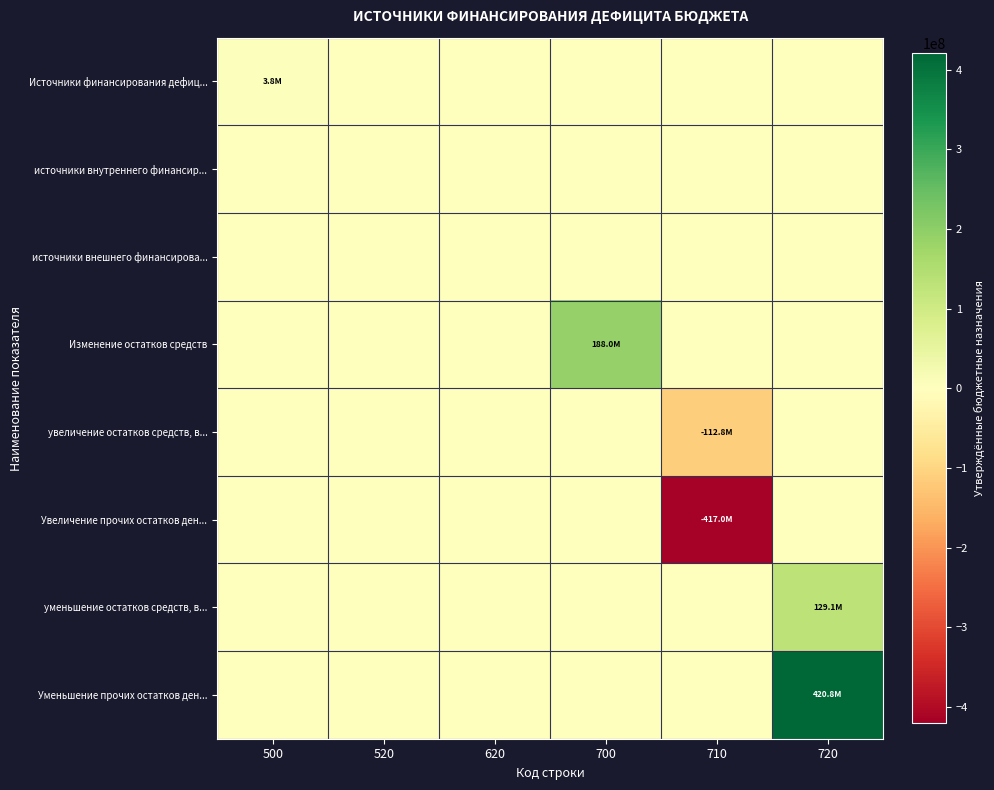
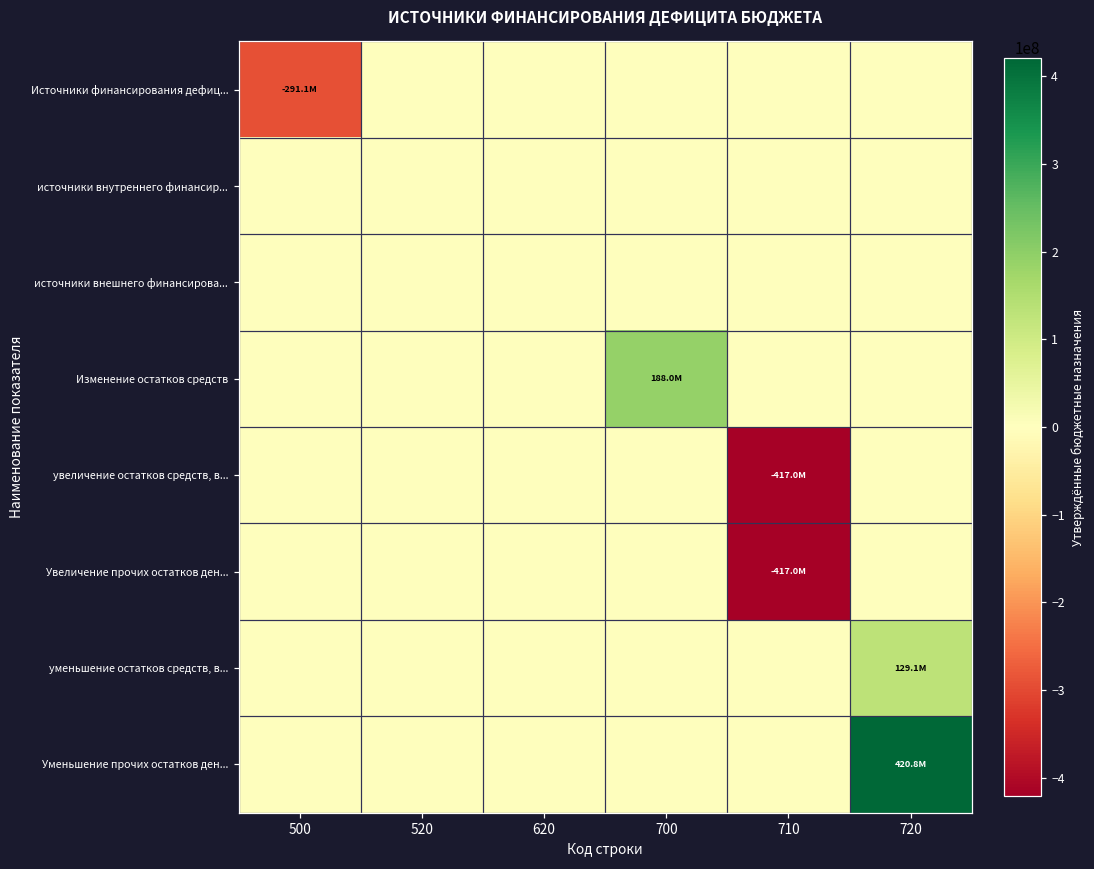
Источники финансирования дефиц..., 500: 3.8M -> -291.1M
увеличение остатков средств, в..., 710: -112.8M -> -417.0M
